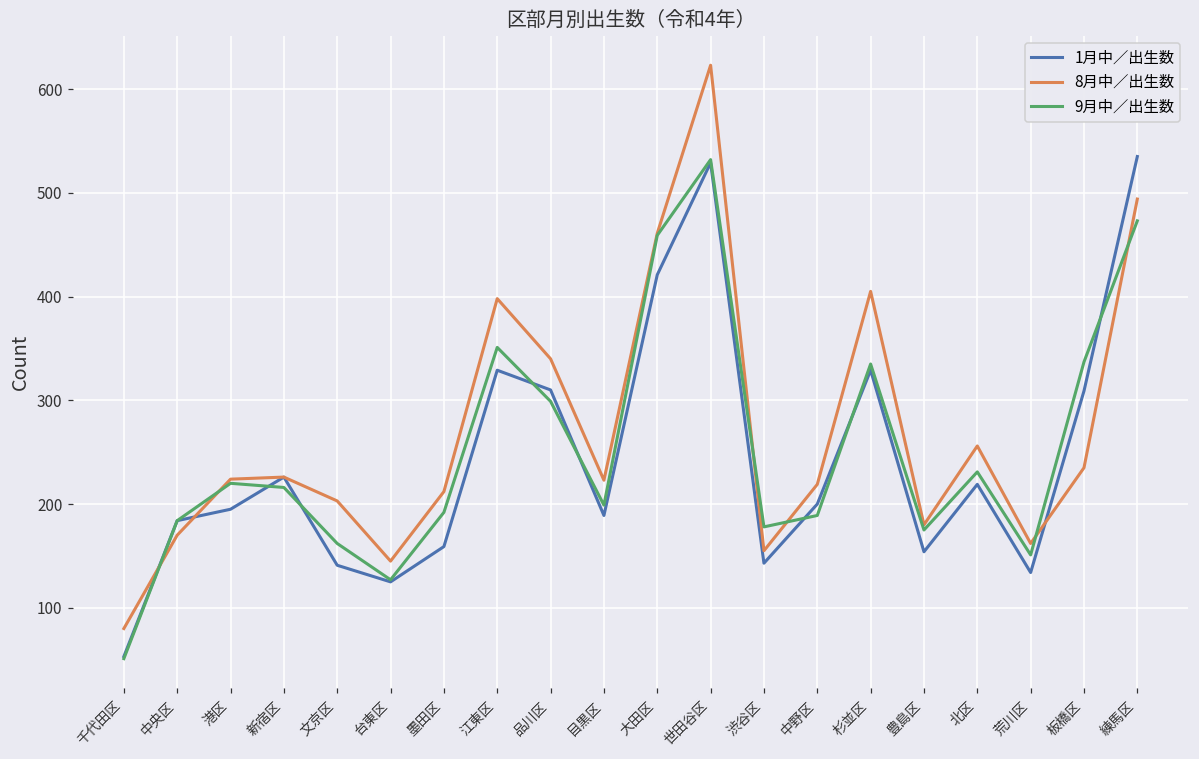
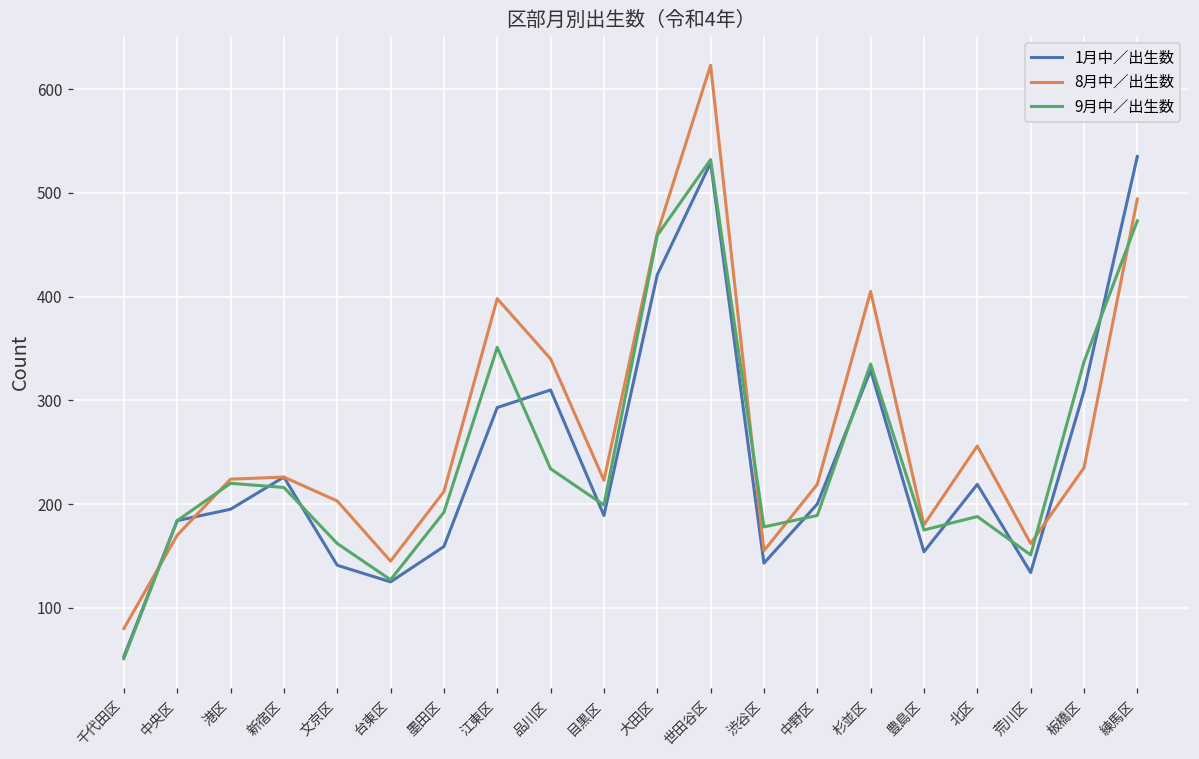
1月中／出生数, 江東区: 330 -> 290
9月中／出生数, 品川区: 300 -> 230
9月中／出生数, 北区: 230 -> 190
